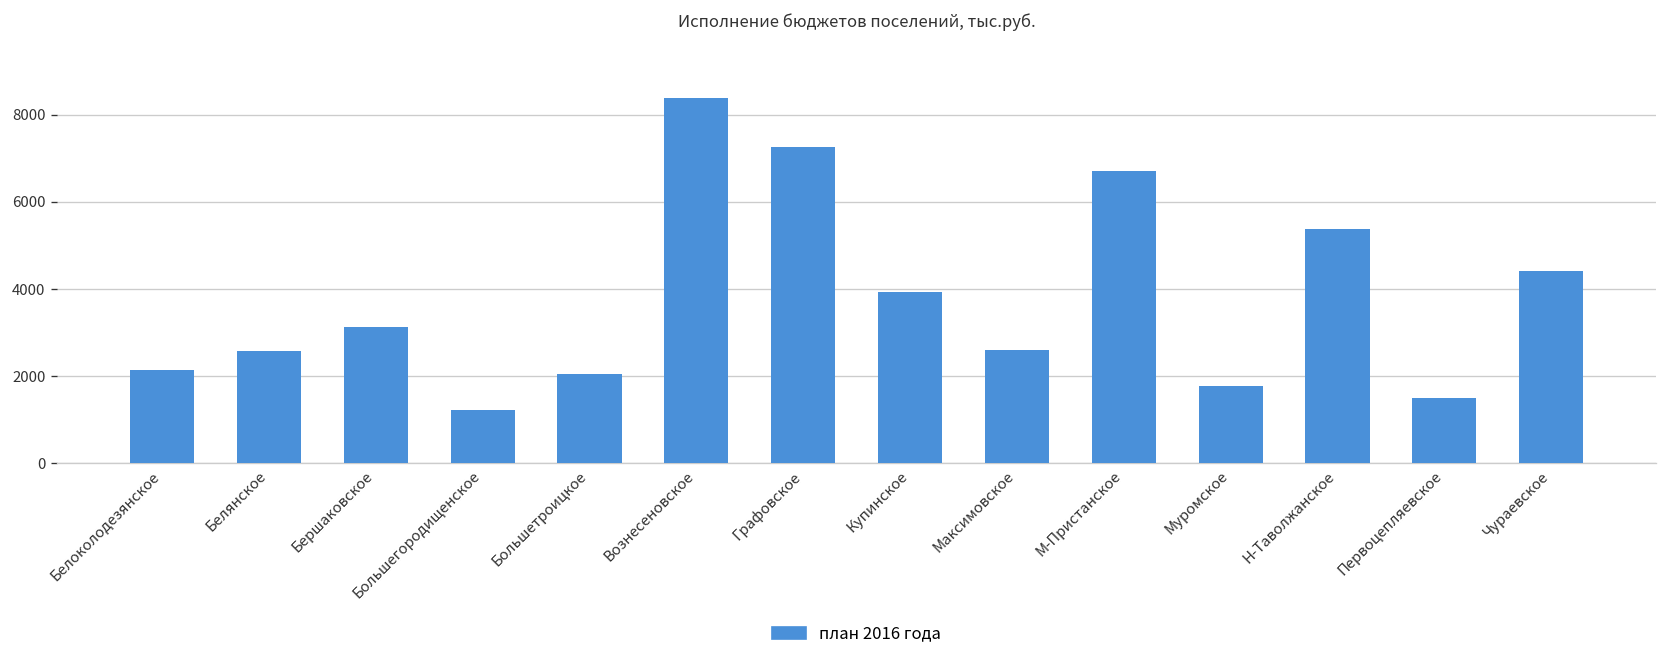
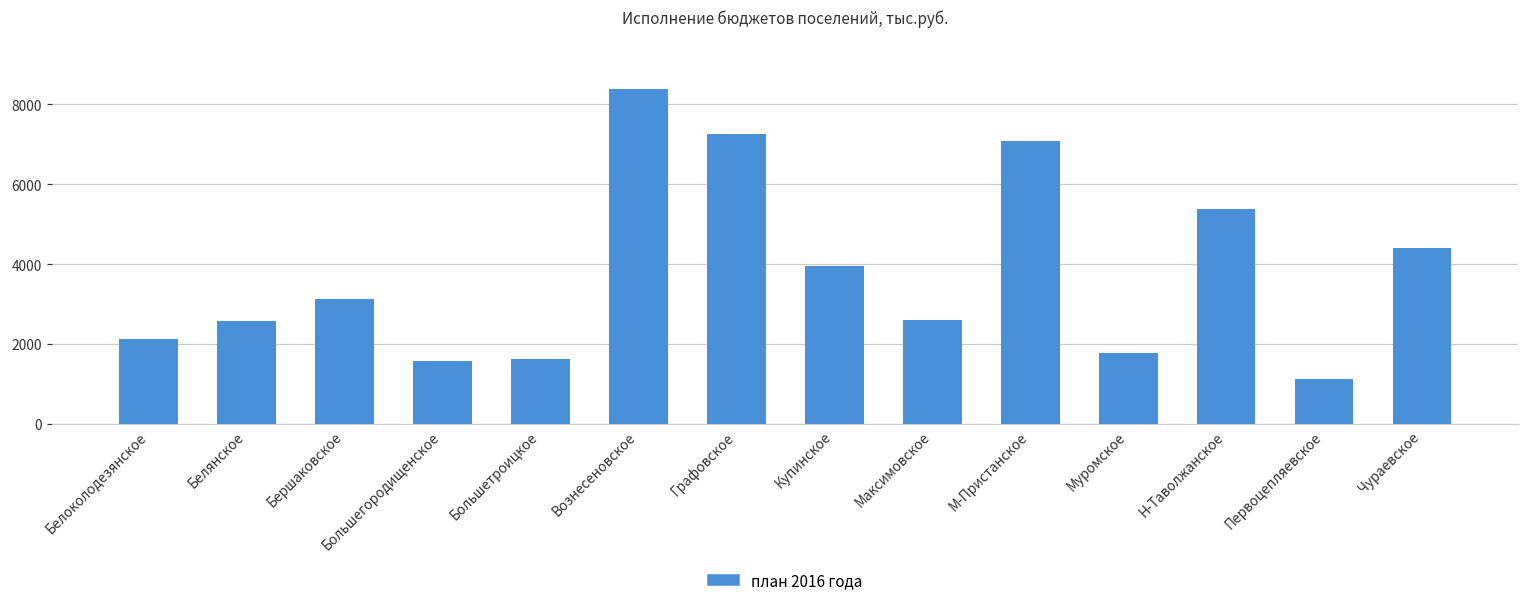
Большегородищенское: 1200 -> 1600
Большетроицкое: 2100 -> 1600
М-Пристанское: 6700 -> 7100
Первоцепляевское: 1500 -> 1100
